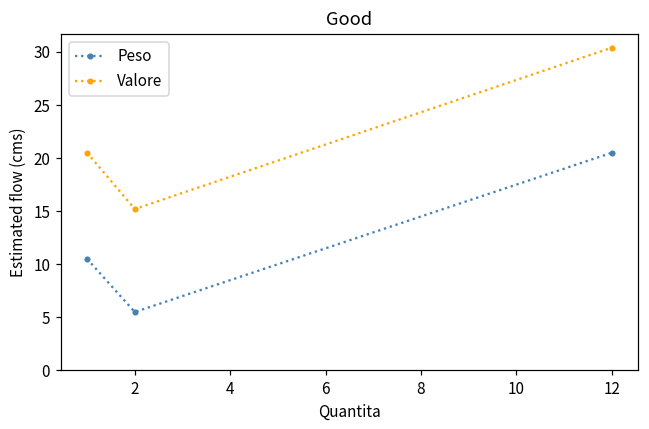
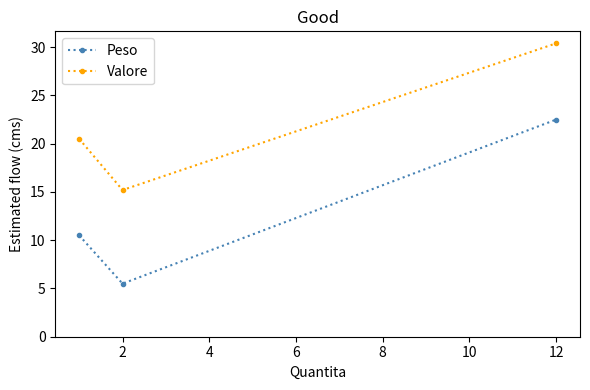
Peso, 12: 21 -> 23
